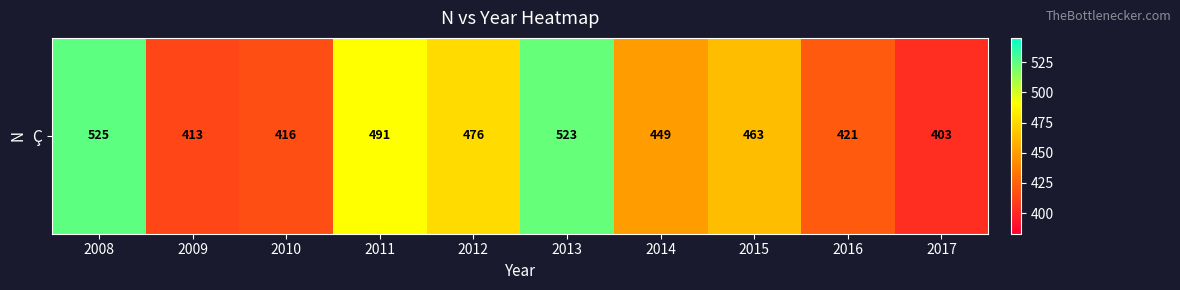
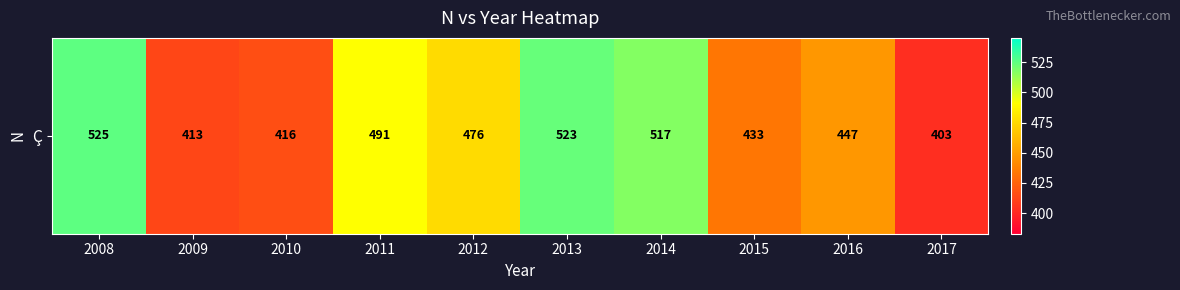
Ç, 2014: 449 -> 517
Ç, 2015: 463 -> 433
Ç, 2016: 421 -> 447
